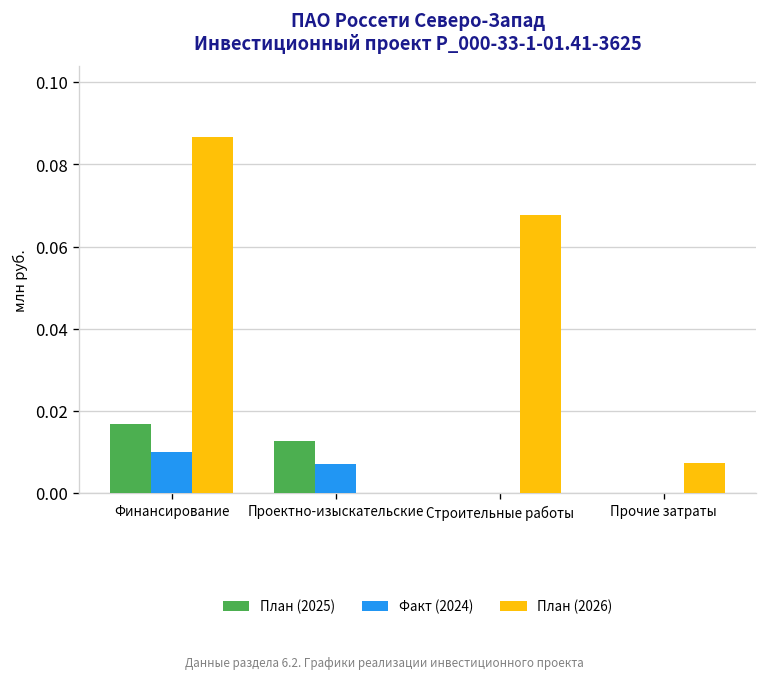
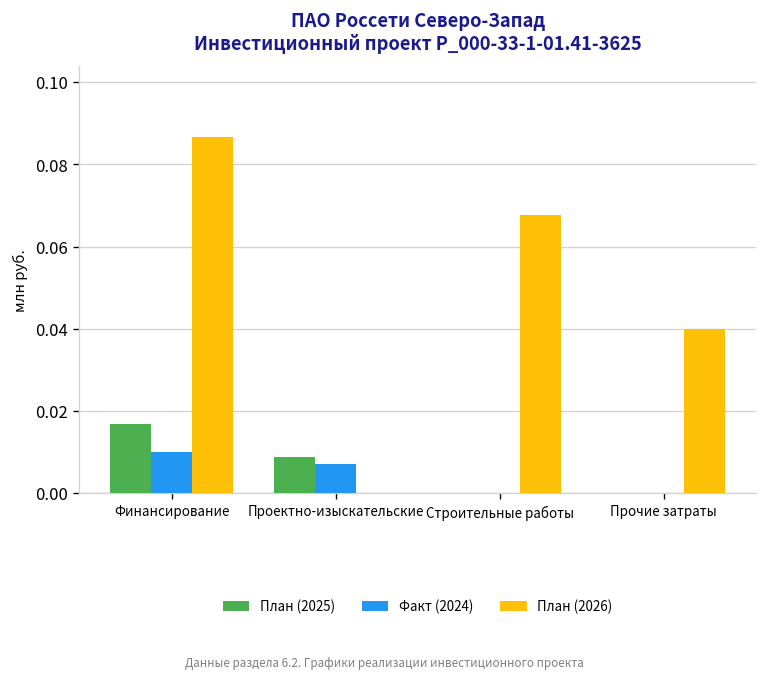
План (2025), Проектно-изыскательские: 0.013 -> 0.009
План (2026), Прочие затраты: 0.007 -> 0.040
